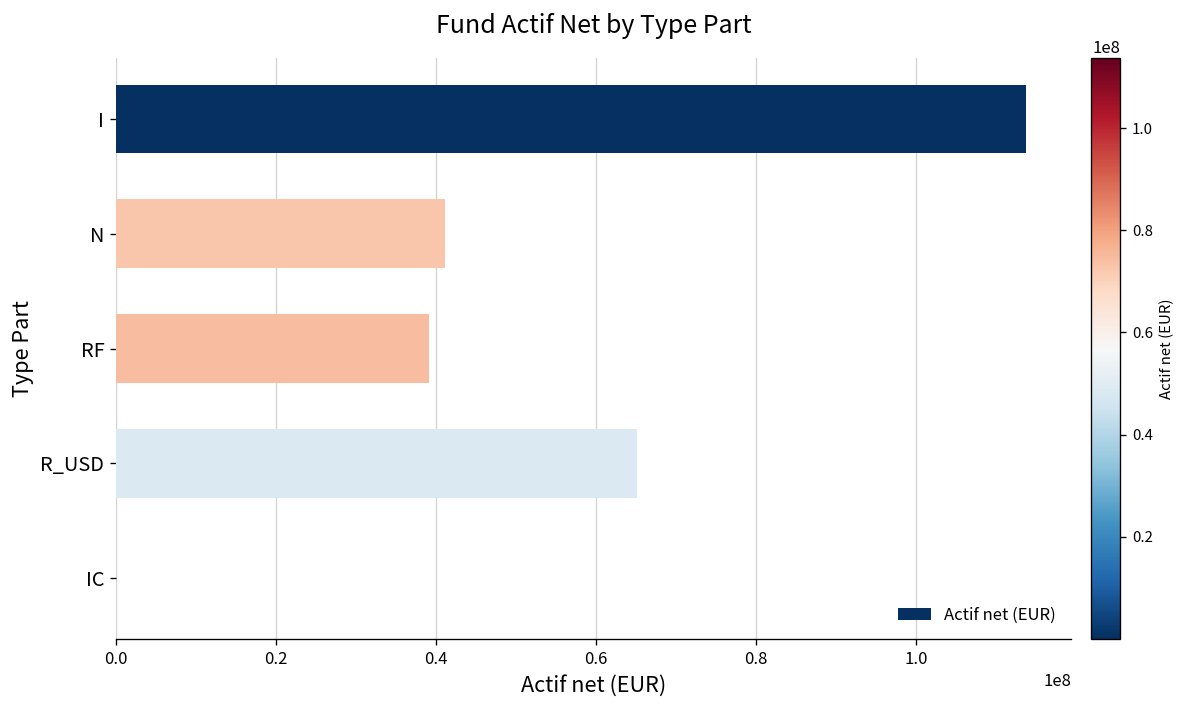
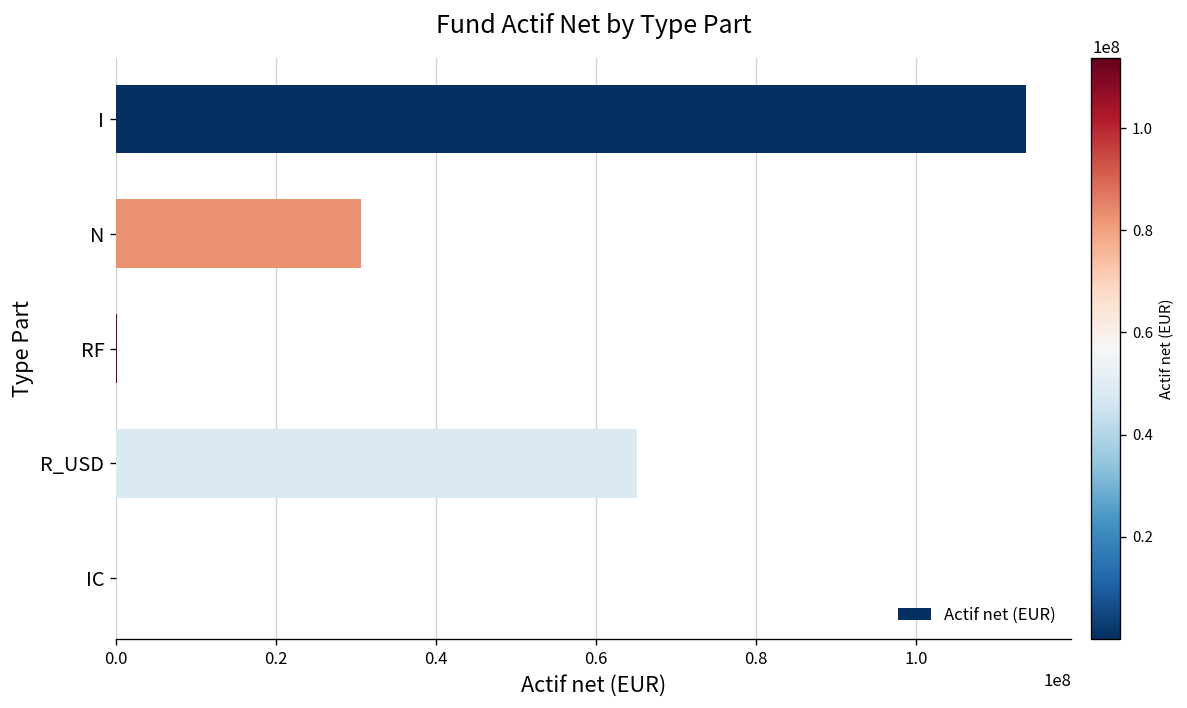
N: 41000000 -> 31000000
RF: 39000000 -> 0
